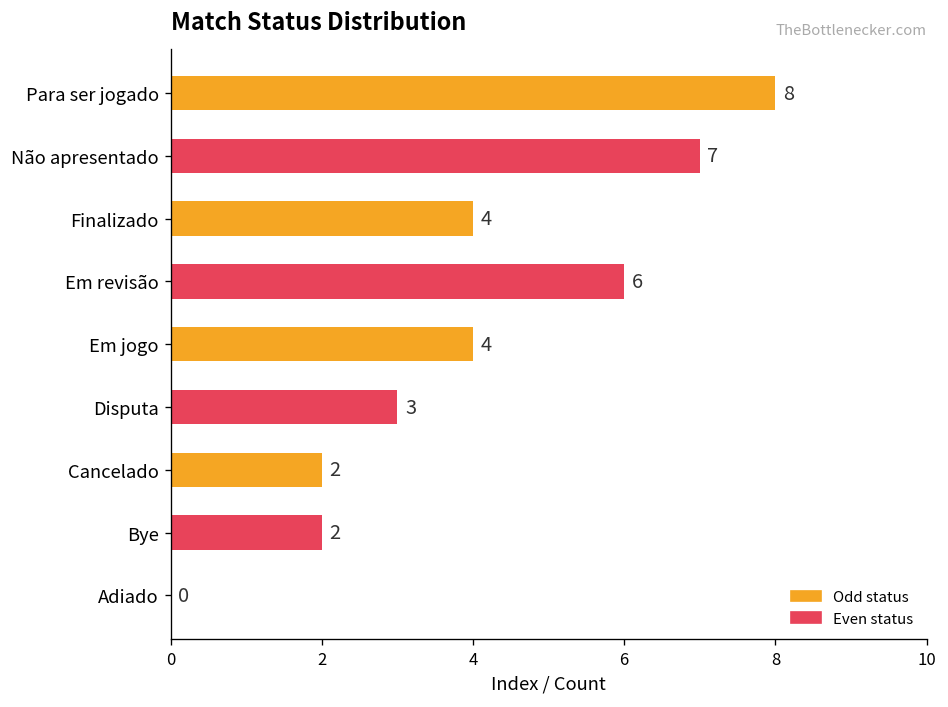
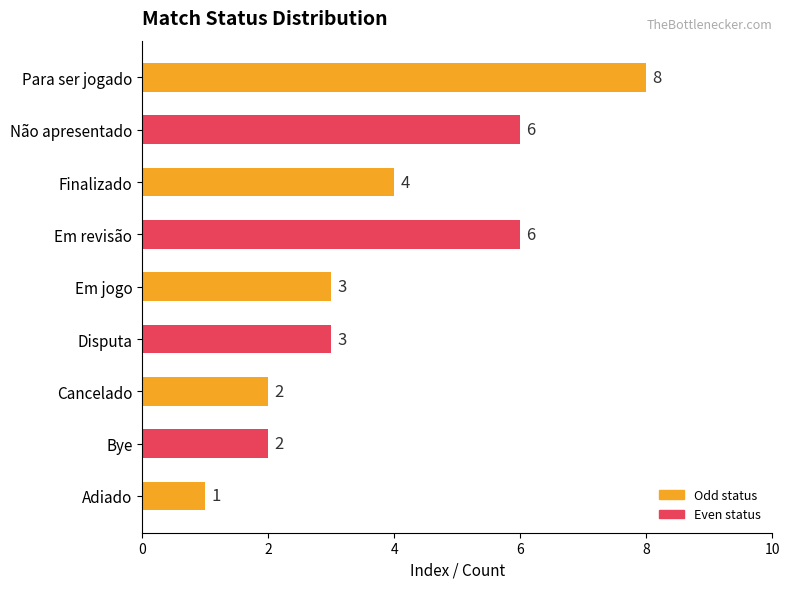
Não apresentado: 7 -> 6
Em jogo: 4 -> 3
Adiado: 0 -> 1
